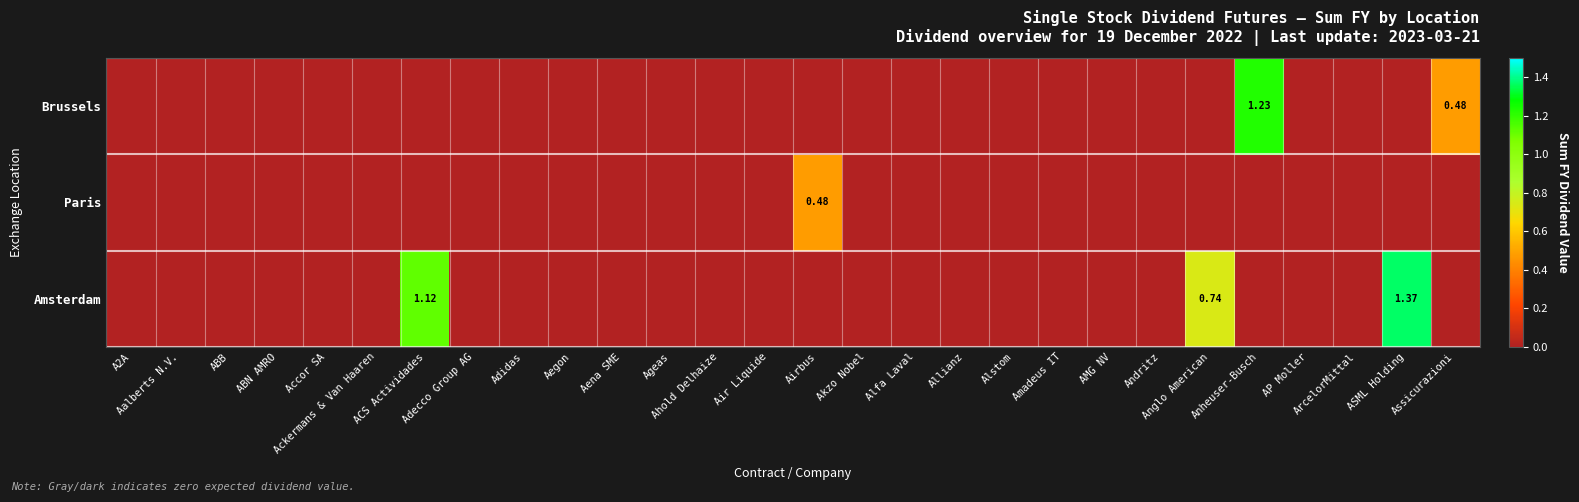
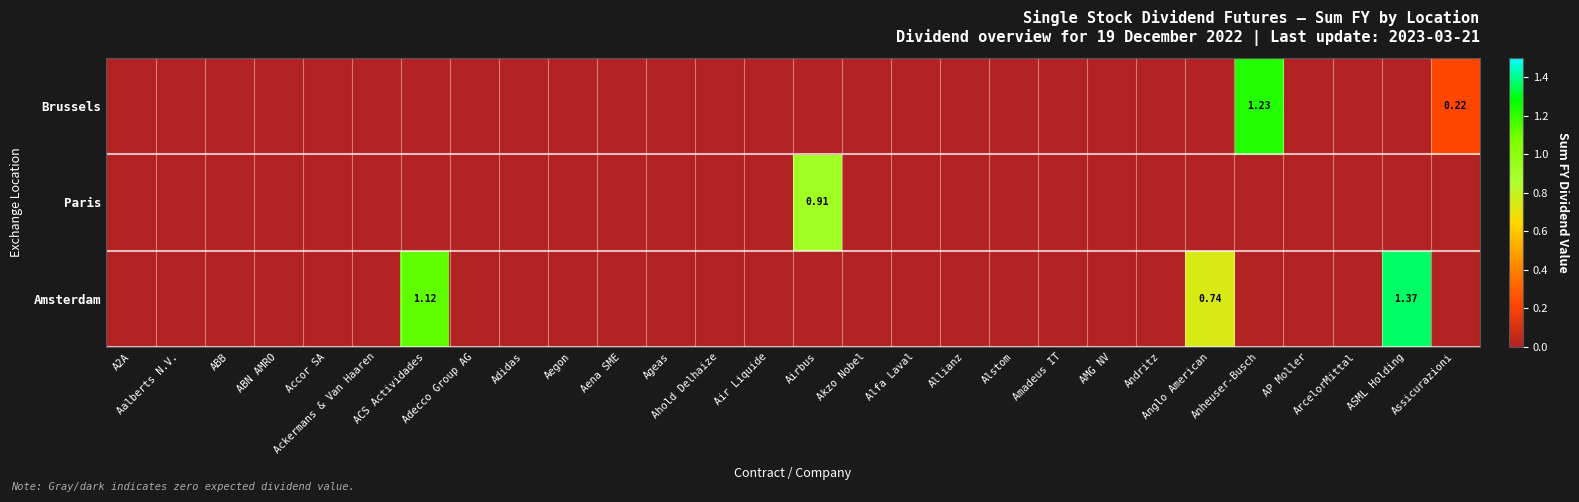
Brussels, Assicurazioni: 0.48 -> 0.22
Paris, Airbus: 0.48 -> 0.91
